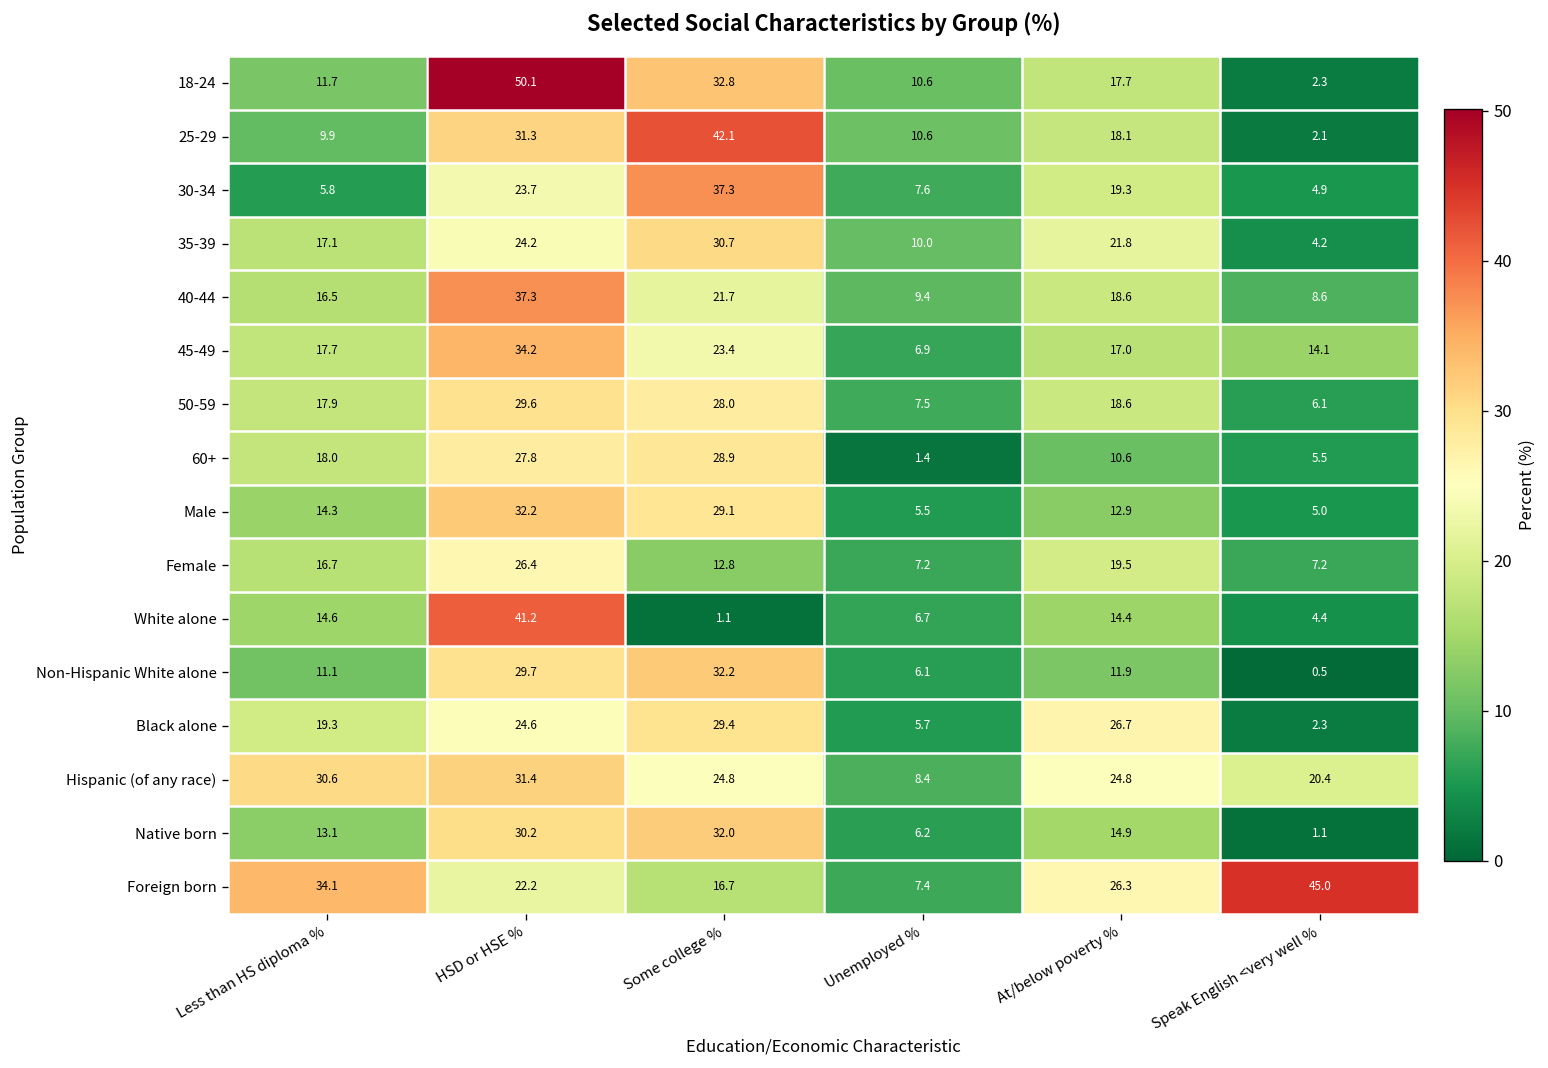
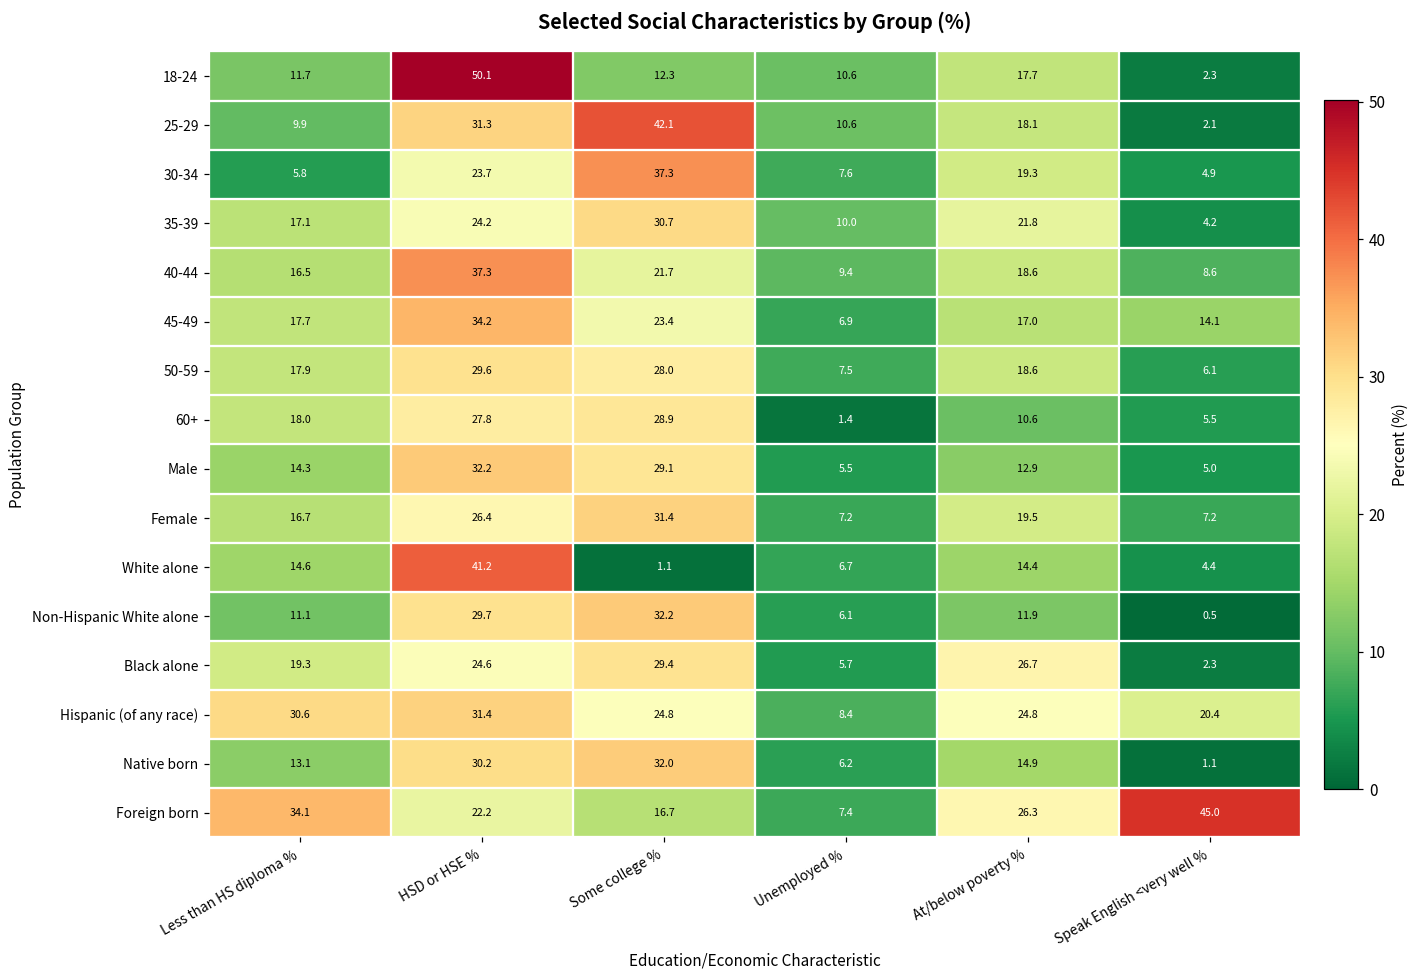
18-24, Some college %: 32.8 -> 12.3
Female, Some college %: 12.8 -> 31.4
